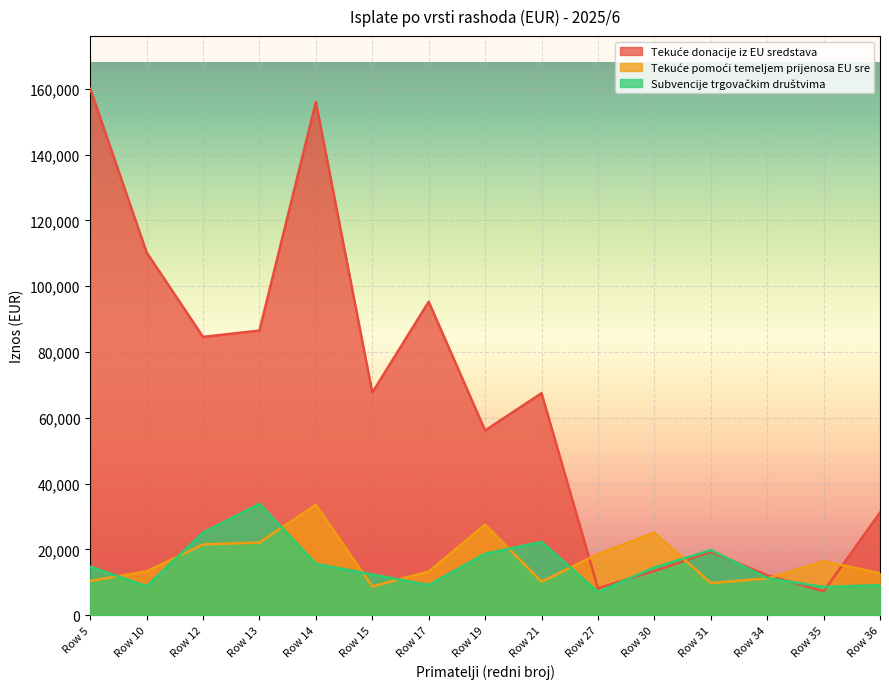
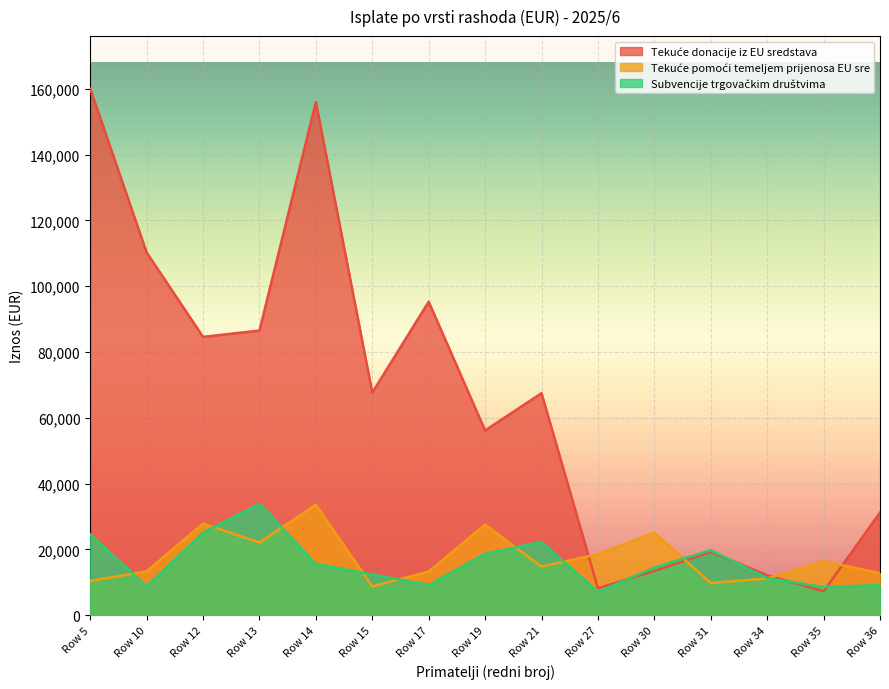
Subvencije trgovačkim društvima, Row 5: 15,000 -> 25,000
Tekuće pomoći temeljem prijenosa EU sre, Row 12: 22,000 -> 28,000
Tekuće pomoći temeljem prijenosa EU sre, Row 21: 10,000 -> 15,000
